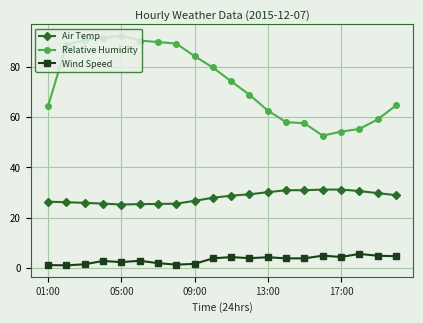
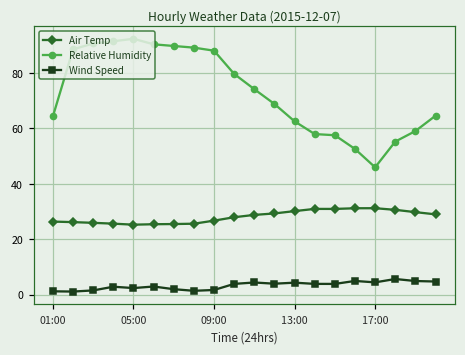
Relative Humidity, 09:00: 84 -> 88
Relative Humidity, 17:00: 54 -> 46
